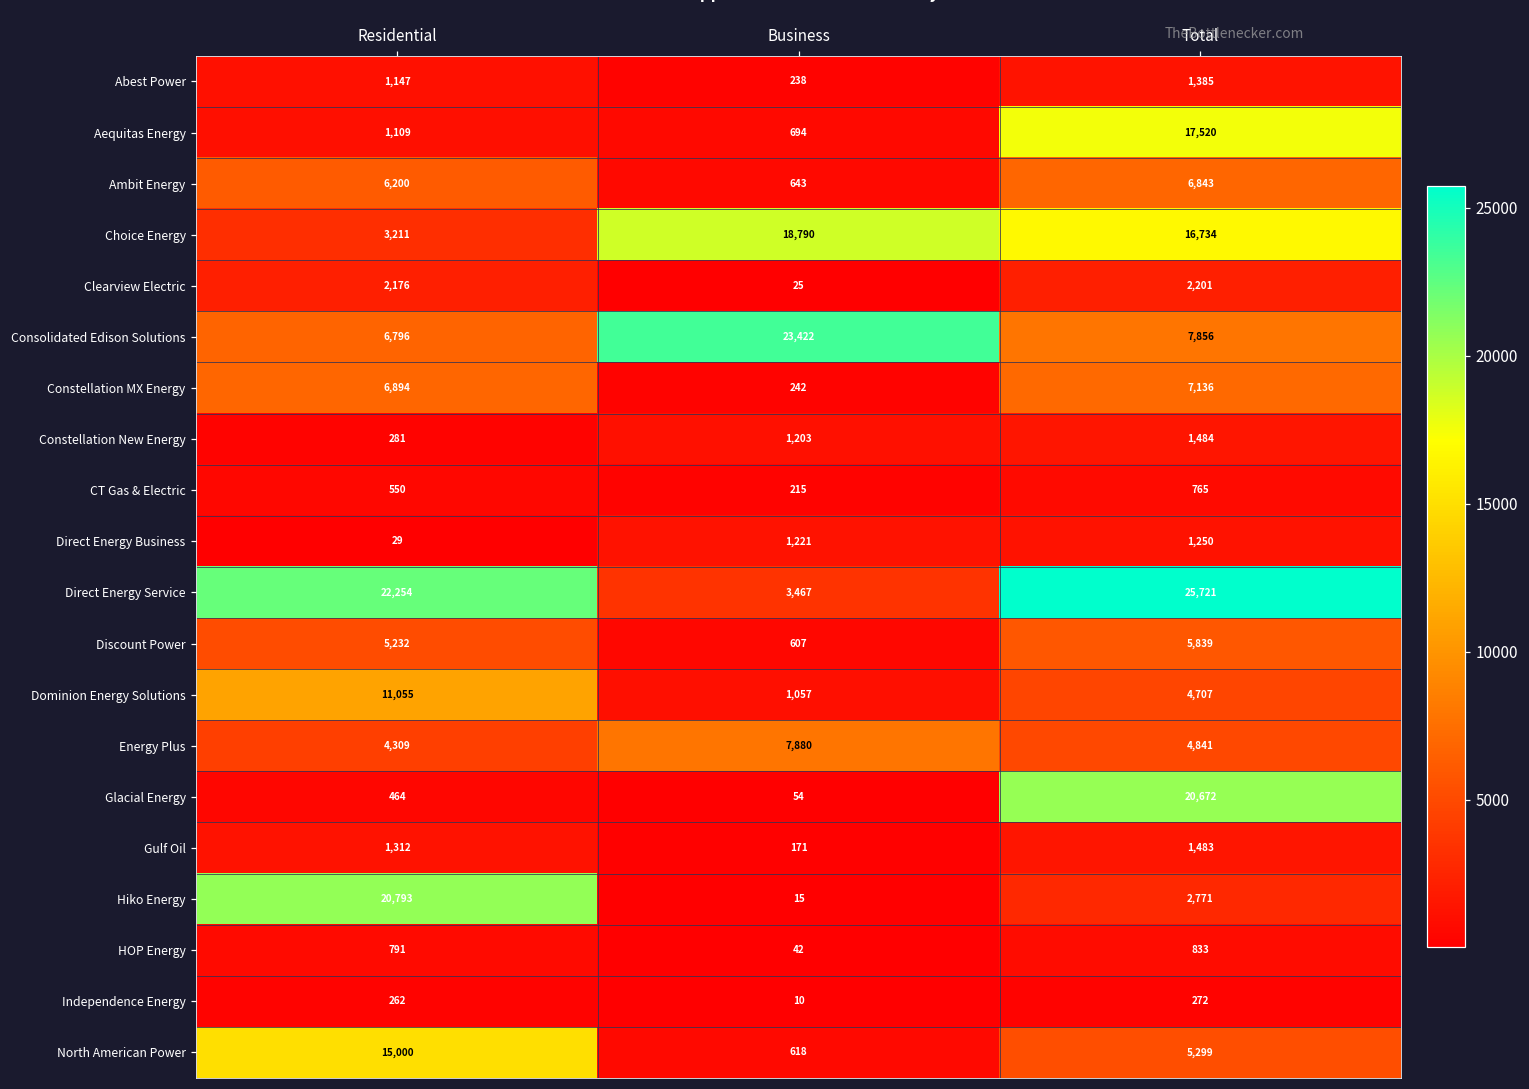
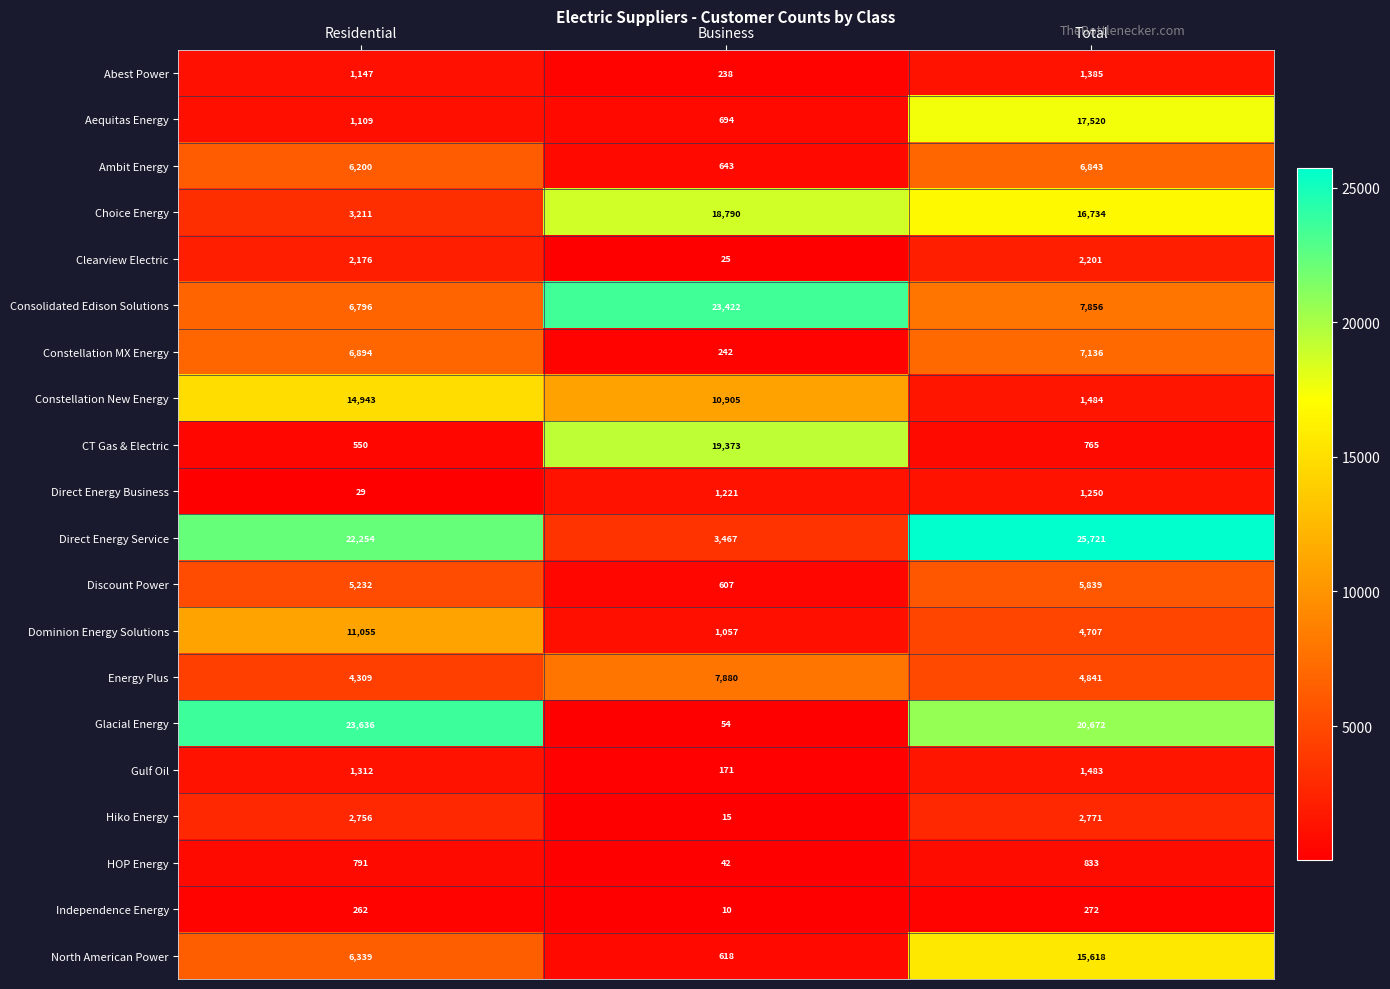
Constellation New Energy, Residential: 281 -> 14,943
Constellation New Energy, Business: 1,203 -> 10,905
CT Gas & Electric, Business: 215 -> 19,373
Glacial Energy, Residential: 464 -> 23,636
Hiko Energy, Residential: 20,793 -> 2,756
North American Power, Residential: 15,000 -> 6,339
North American Power, Total: 5,299 -> 15,618
